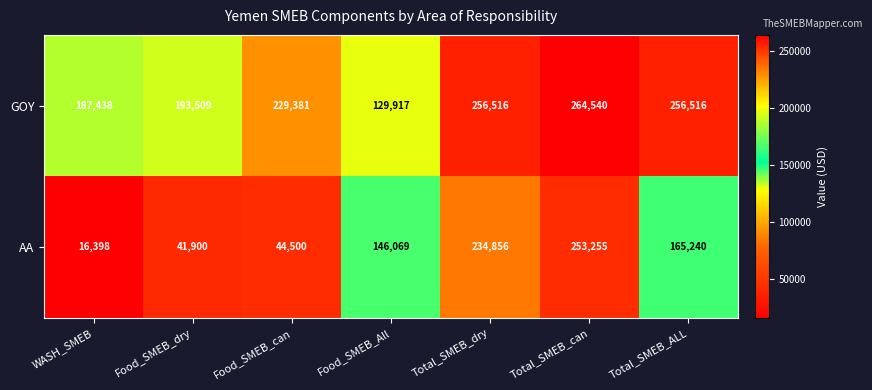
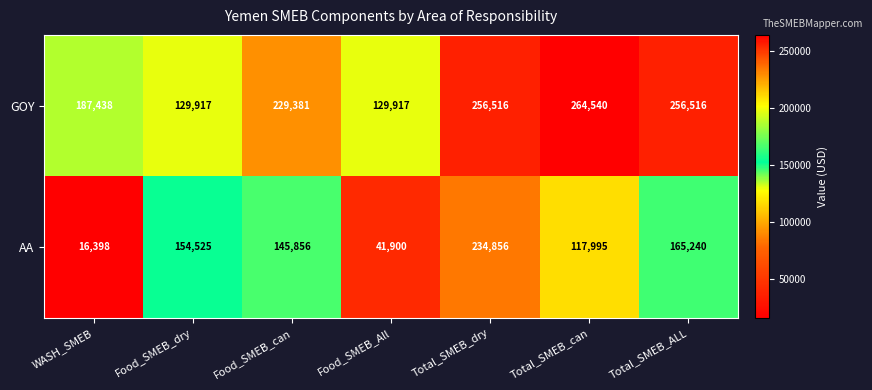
GOY, Food_SMEB_dry: 193,509 -> 129,917
AA, Food_SMEB_dry: 41,900 -> 154,525
AA, Food_SMEB_can: 44,500 -> 145,856
AA, Food_SMEB_All: 146,069 -> 41,900
AA, Total_SMEB_can: 253,255 -> 117,995
